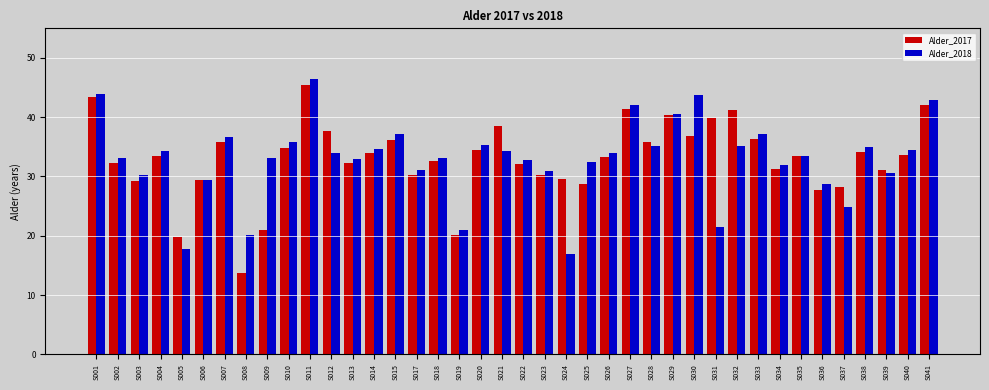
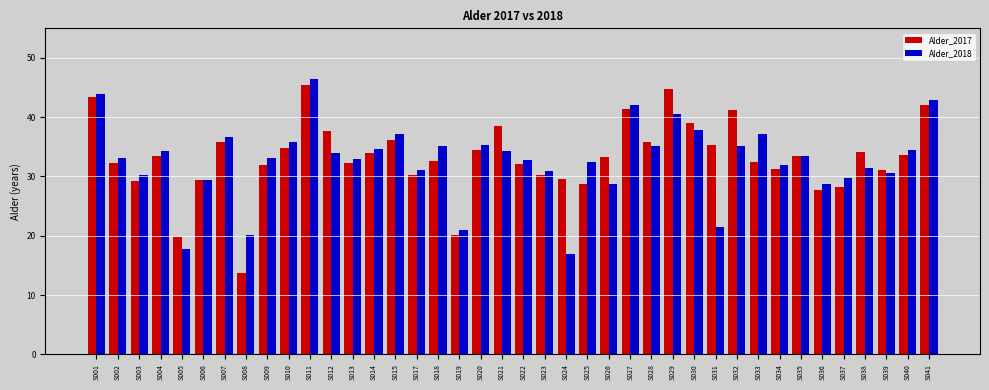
Alder_2017, S009: 21 -> 32
Alder_2018, S018: 33 -> 35
Alder_2018, S026: 34 -> 29
Alder_2017, S029: 40 -> 45
Alder_2017, S030: 37 -> 39
Alder_2018, S030: 44 -> 38
Alder_2017, S031: 40 -> 35
Alder_2017, S033: 36 -> 32
Alder_2018, S037: 25 -> 30
Alder_2018, S038: 35 -> 31
